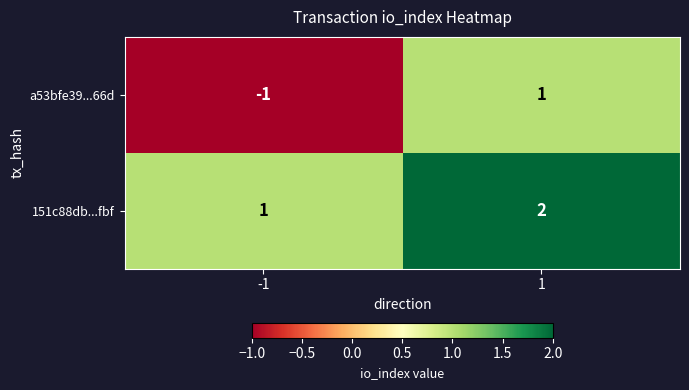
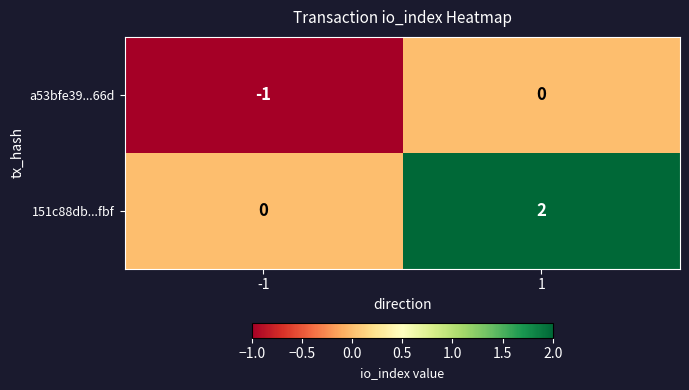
a53bfe39...66d, 1: 1 -> 0
151c88db...fbf, -1: 1 -> 0
